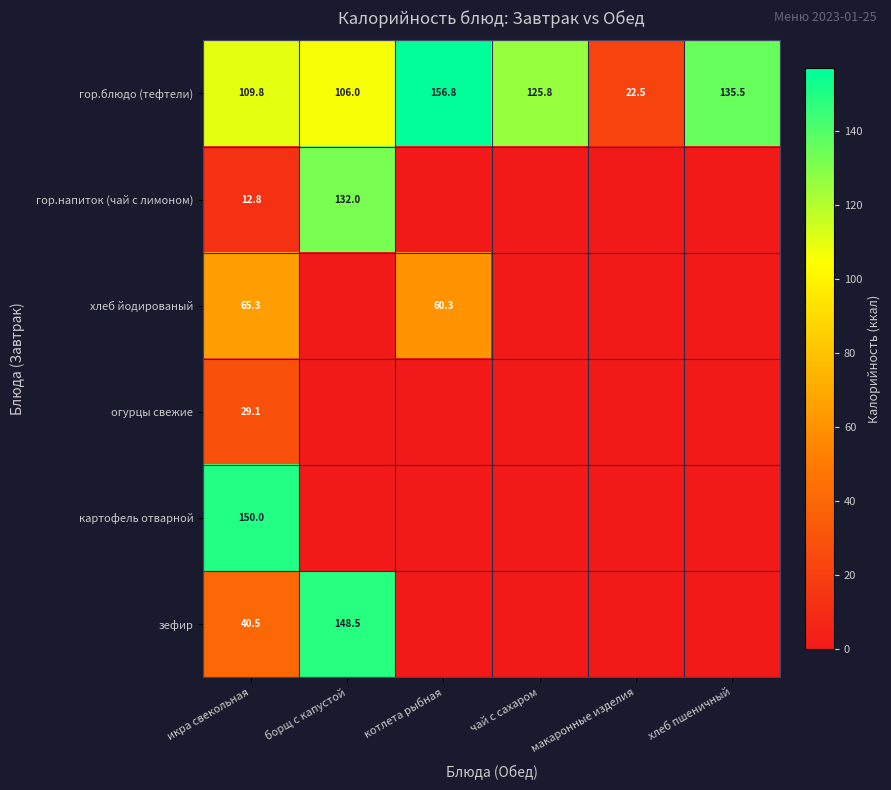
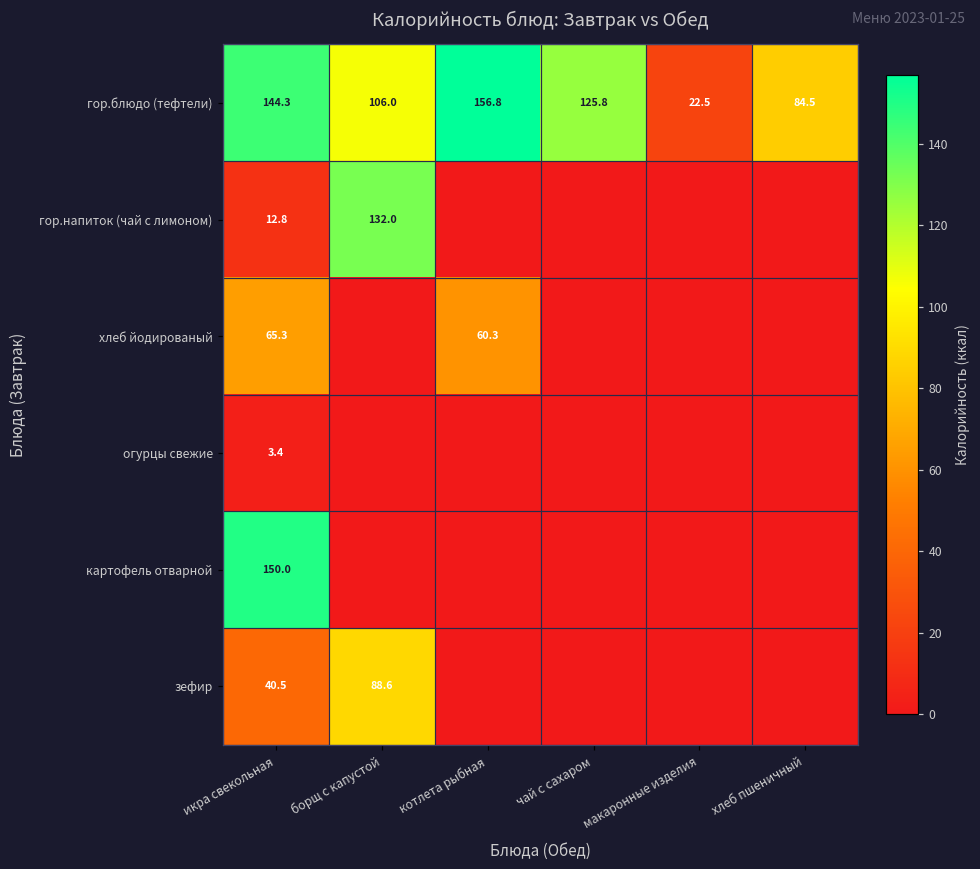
гор.блюдо (тефтели), икра свекольная: 109.8 -> 144.3
гор.блюдо (тефтели), хлеб пшеничный: 135.5 -> 84.5
огурцы свежие, икра свекольная: 29.1 -> 3.4
зефир, борщ с капустой: 148.5 -> 88.6
